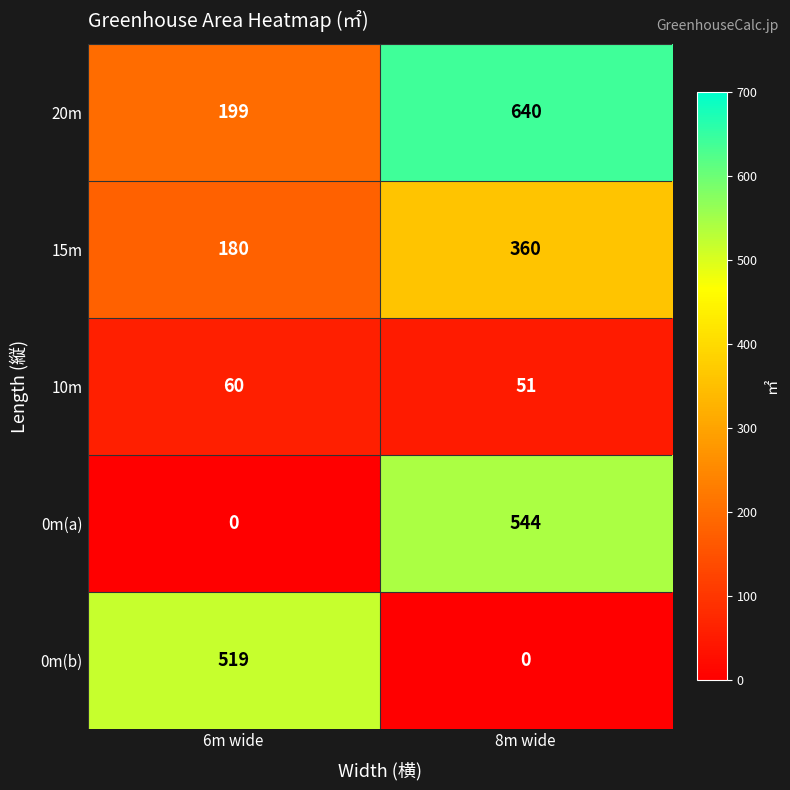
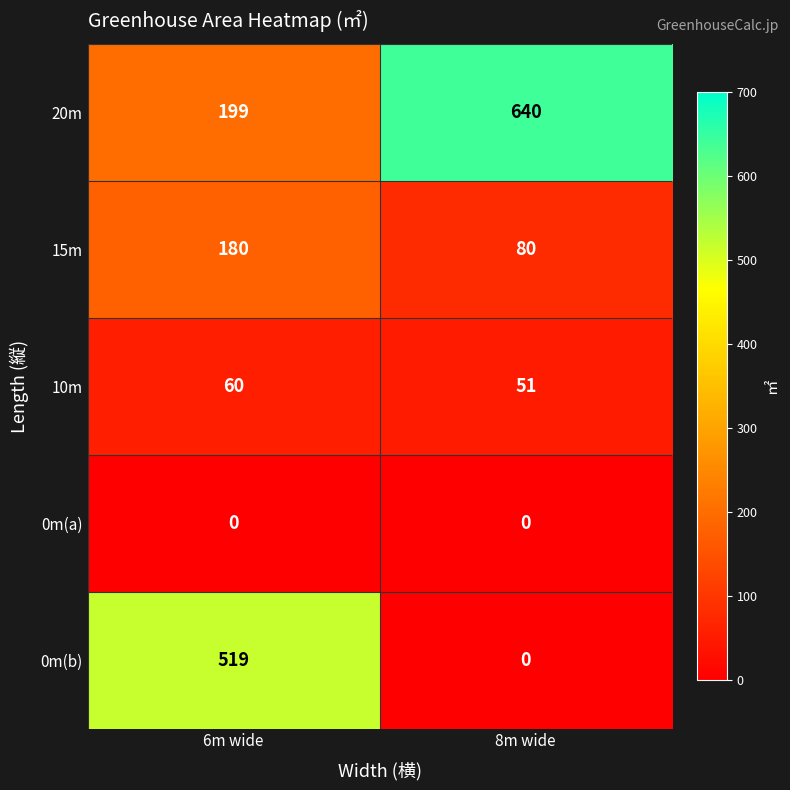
15m, 8m wide: 360 -> 80
0m(a), 8m wide: 544 -> 0
